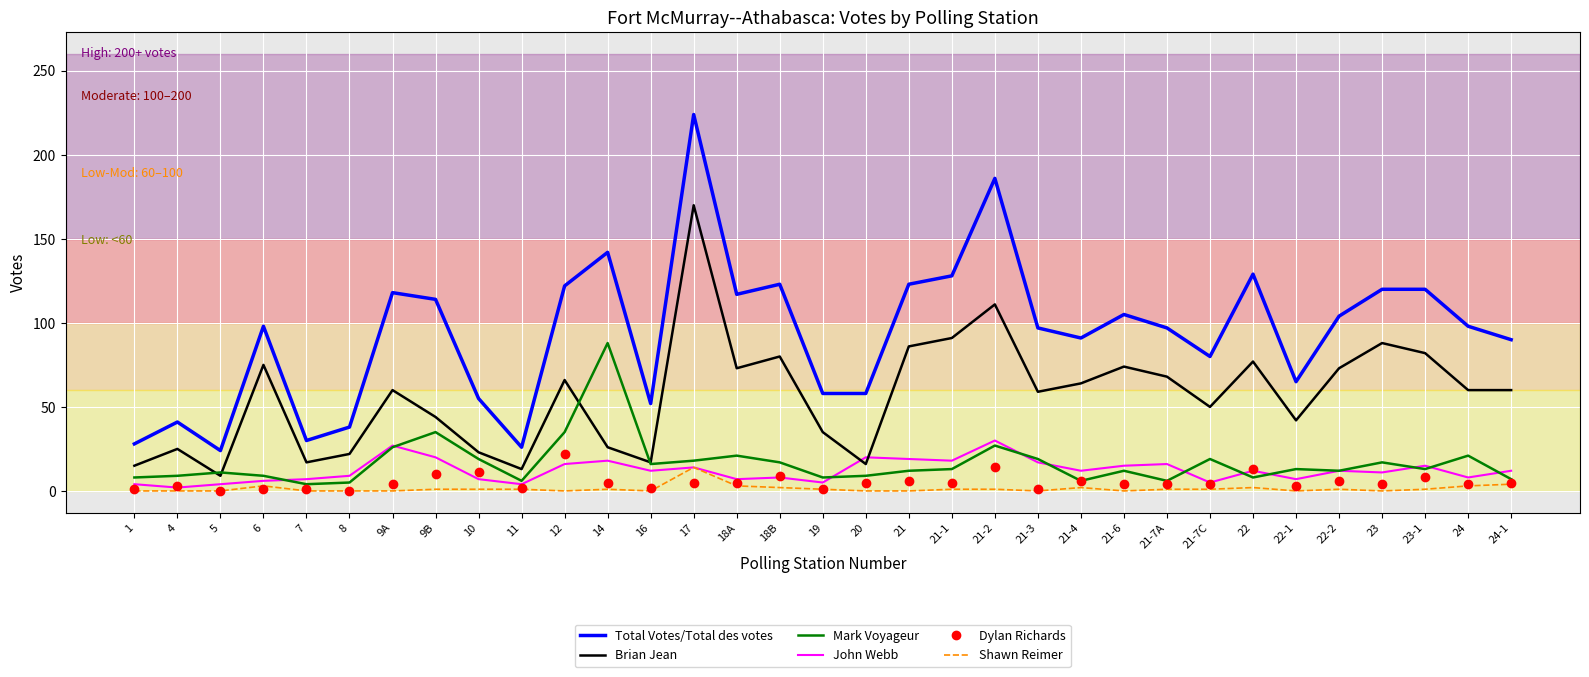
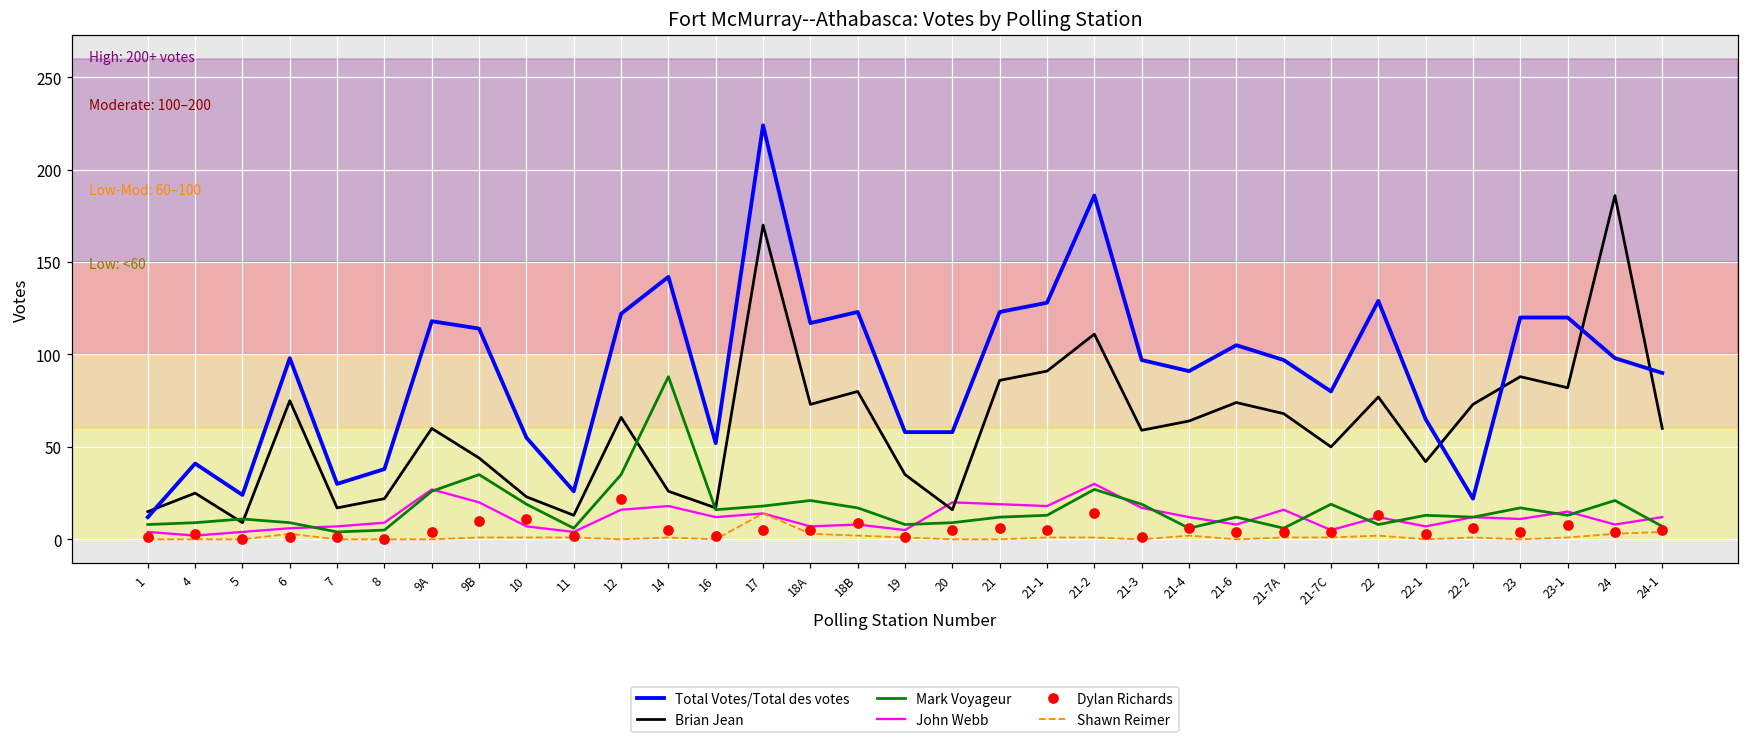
Total Votes/Total des votes, 1: 28 -> 12
John Webb, 21-6: 15 -> 8
Total Votes/Total des votes, 22-2: 104 -> 22
Brian Jean, 24: 60 -> 186
